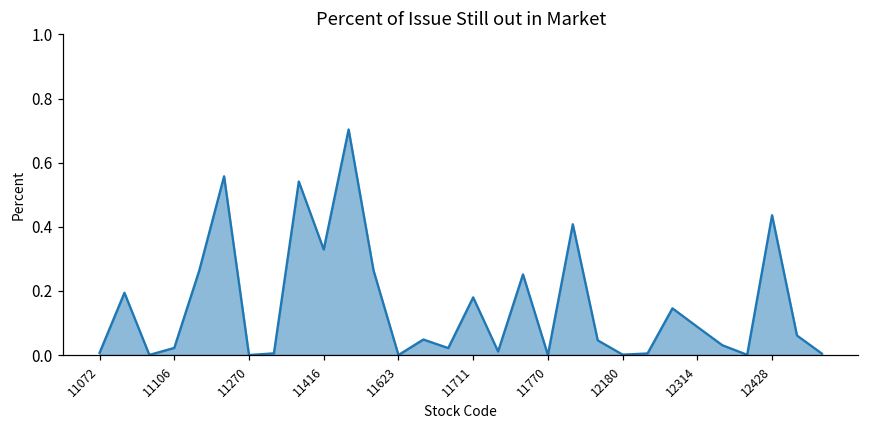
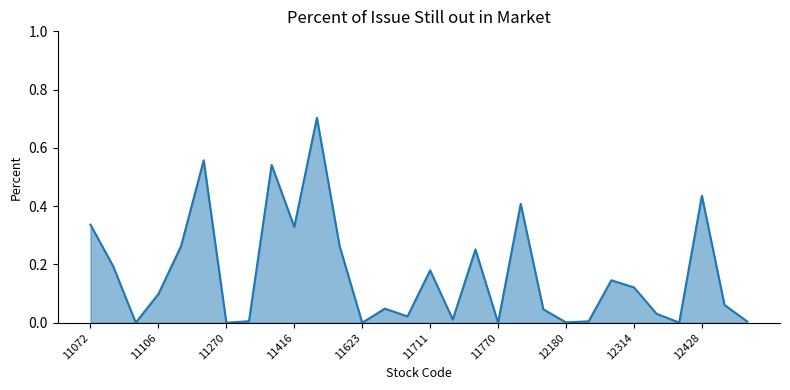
11072: 0.01 -> 0.34
11106: 0.02 -> 0.10
12314: 0.09 -> 0.12
